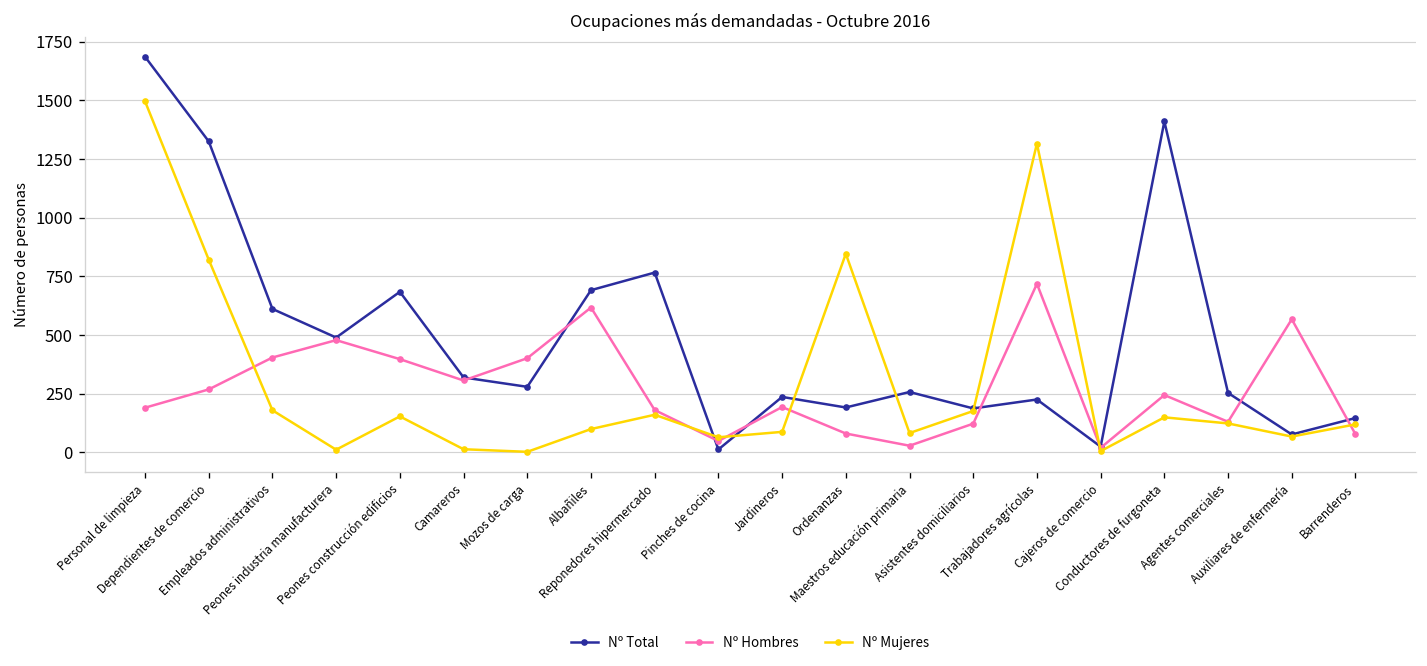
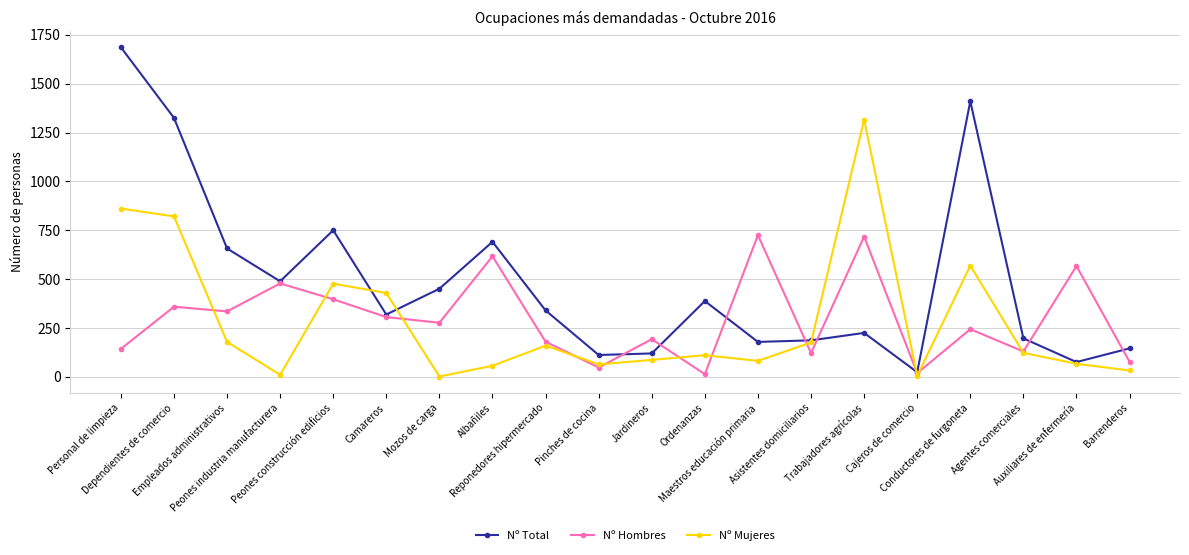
Nº Hombres, Personal de limpieza: 190 -> 140
Nº Mujeres, Personal de limpieza: 1500 -> 860
Nº Hombres, Dependientes de comercio: 270 -> 360
Nº Total, Empleados administrativos: 610 -> 660
Nº Hombres, Empleados administrativos: 400 -> 340
Nº Total, Peones construcción edificios: 680 -> 750
Nº Mujeres, Peones construcción edificios: 150 -> 480
Nº Mujeres, Camareros: 10 -> 430
Nº Total, Mozos de carga: 280 -> 450
Nº Hombres, Mozos de carga: 400 -> 280
Nº Mujeres, Albañiles: 100 -> 60
Nº Total, Reponedores hipermercado: 770 -> 340
Nº Total, Pinches de cocina: 10 -> 110
Nº Total, Jardineros: 240 -> 120
Nº Total, Ordenanzas: 190 -> 390
Nº Hombres, Ordenanzas: 80 -> 10
Nº Mujeres, Ordenanzas: 850 -> 110
Nº Total, Maestros educación primaria: 260 -> 180
Nº Hombres, Maestros educación primaria: 30 -> 730
Nº Mujeres, Conductores de furgoneta: 150 -> 570
Nº Total, Agentes comerciales: 250 -> 200
Nº Mujeres, Barrenderos: 120 -> 30
